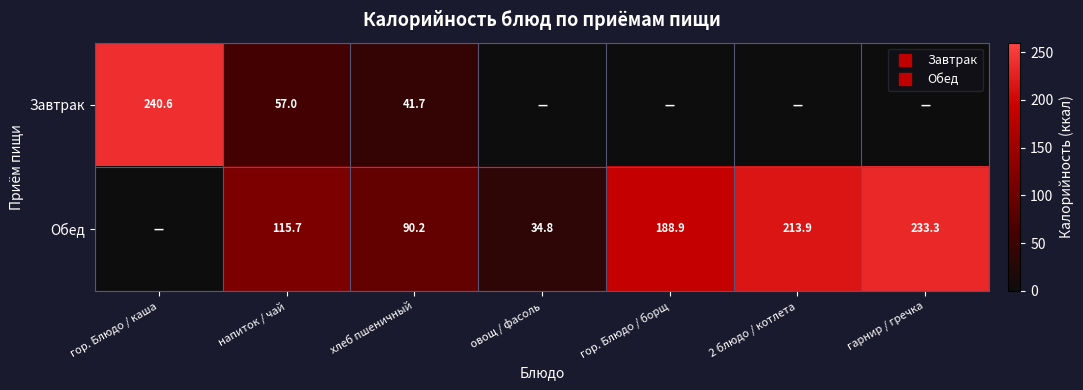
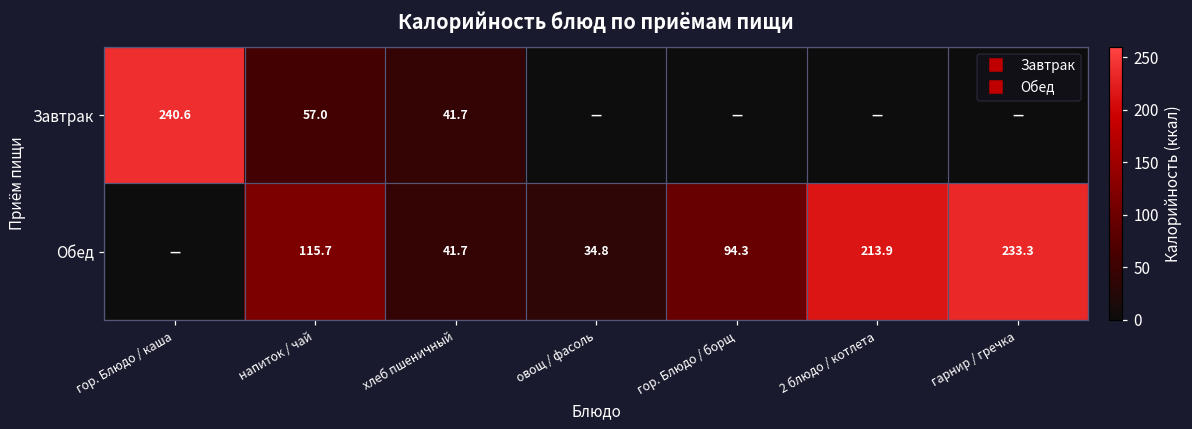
Обед, хлеб пшеничный: 90.2 -> 41.7
Обед, гор. Блюдо / борщ: 188.9 -> 94.3
